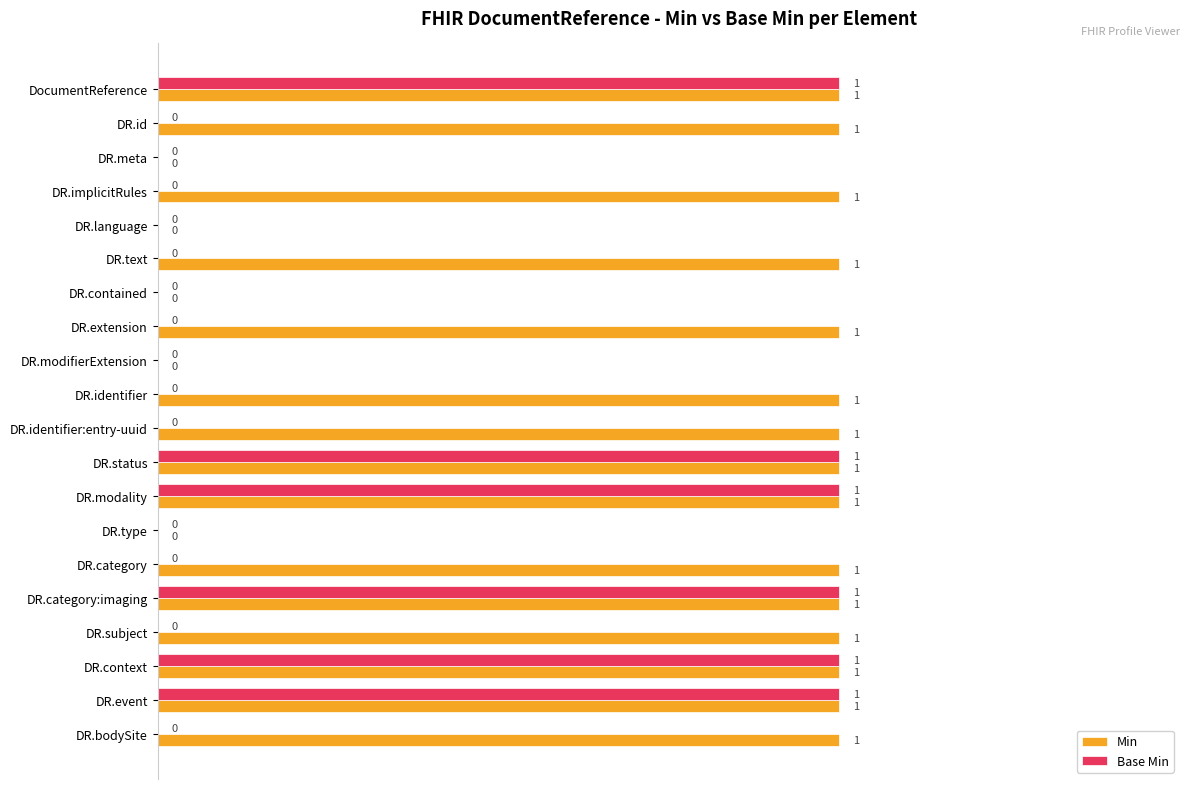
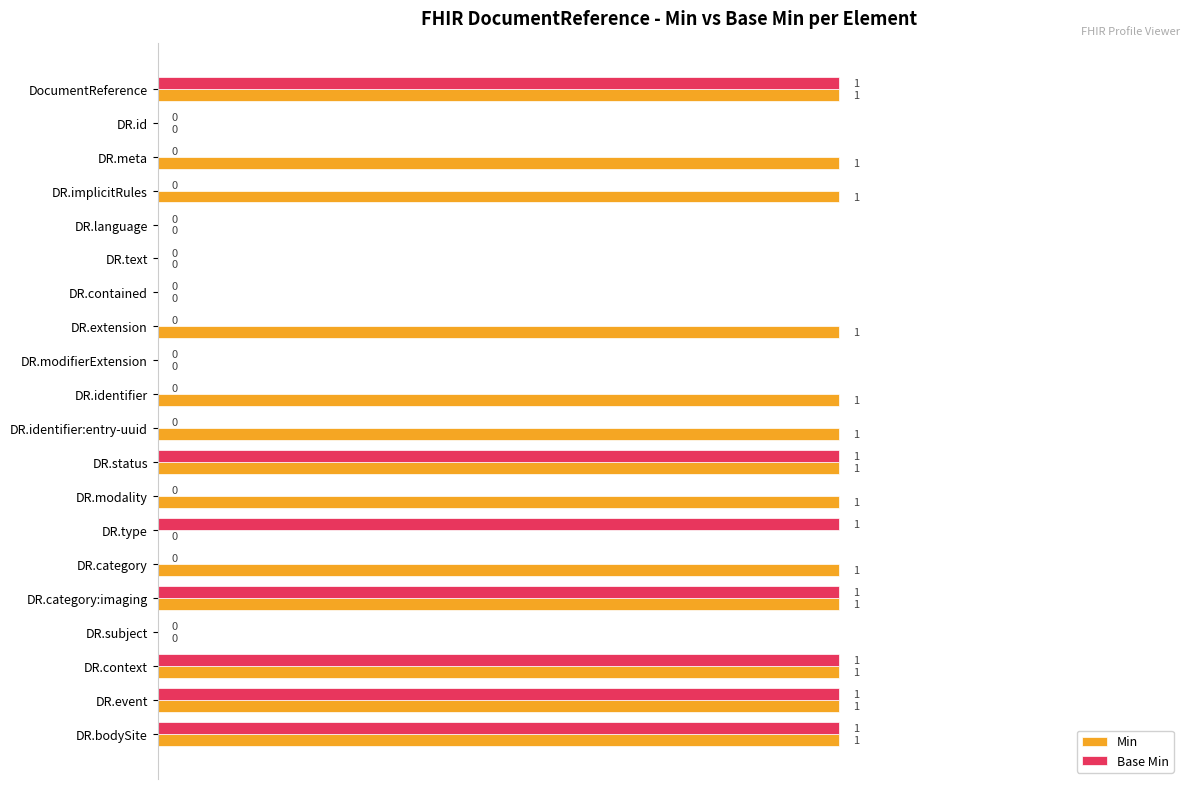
Min, DR.id: 1 -> 0
Min, DR.meta: 0 -> 1
Min, DR.text: 1 -> 0
Base Min, DR.modality: 1 -> 0
Base Min, DR.type: 0 -> 1
Min, DR.subject: 1 -> 0
Base Min, DR.bodySite: 0 -> 1
